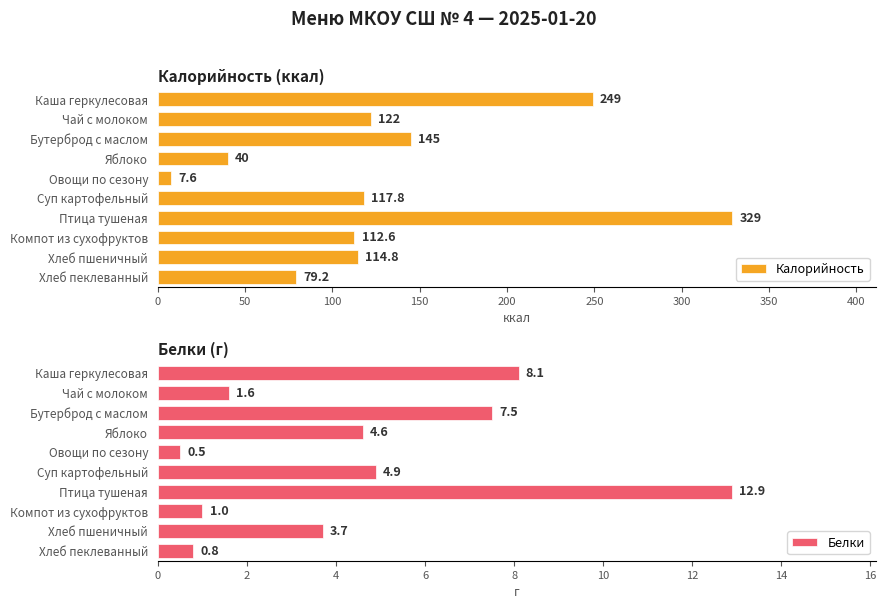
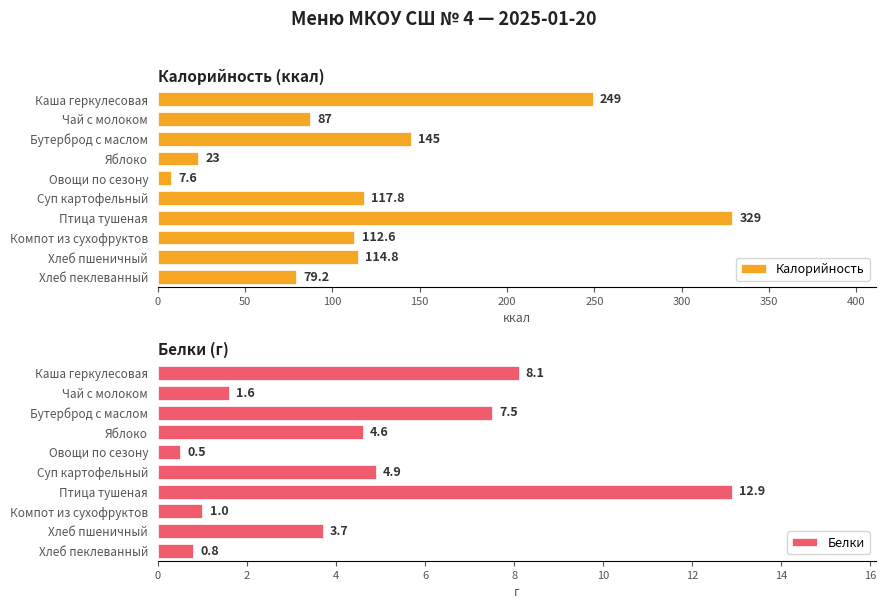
Калорийность (ккал), Чай с молоком: 122 -> 87
Калорийность (ккал), Яблоко: 40 -> 23
